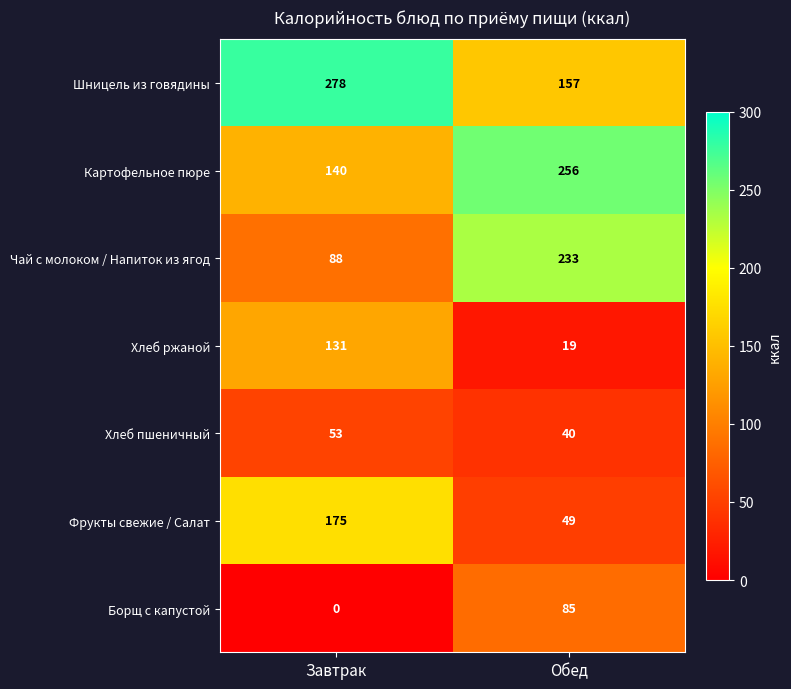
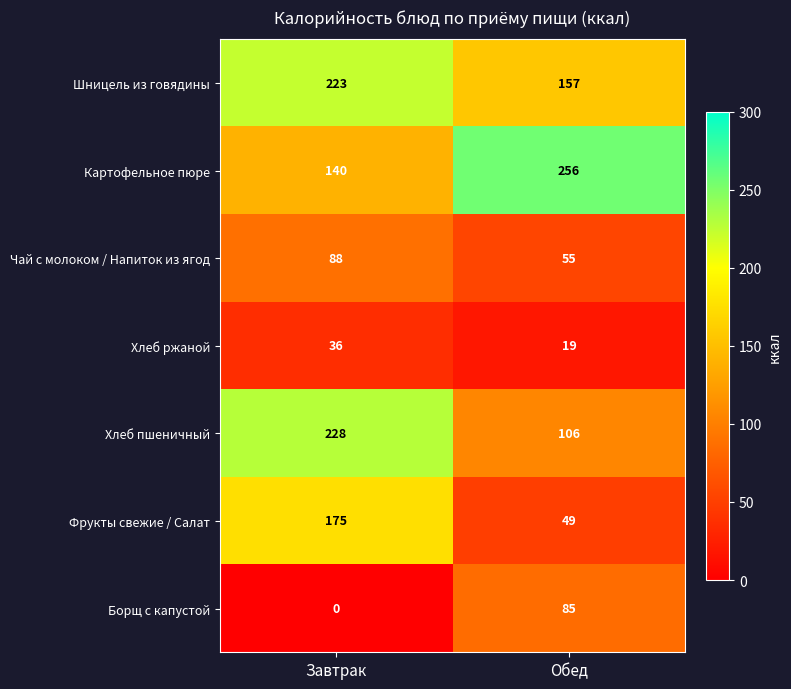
Шницель из говядины, Завтрак: 278 -> 223
Чай с молоком / Напиток из ягод, Обед: 233 -> 55
Хлеб ржаной, Завтрак: 131 -> 36
Хлеб пшеничный, Завтрак: 53 -> 228
Хлеб пшеничный, Обед: 40 -> 106
